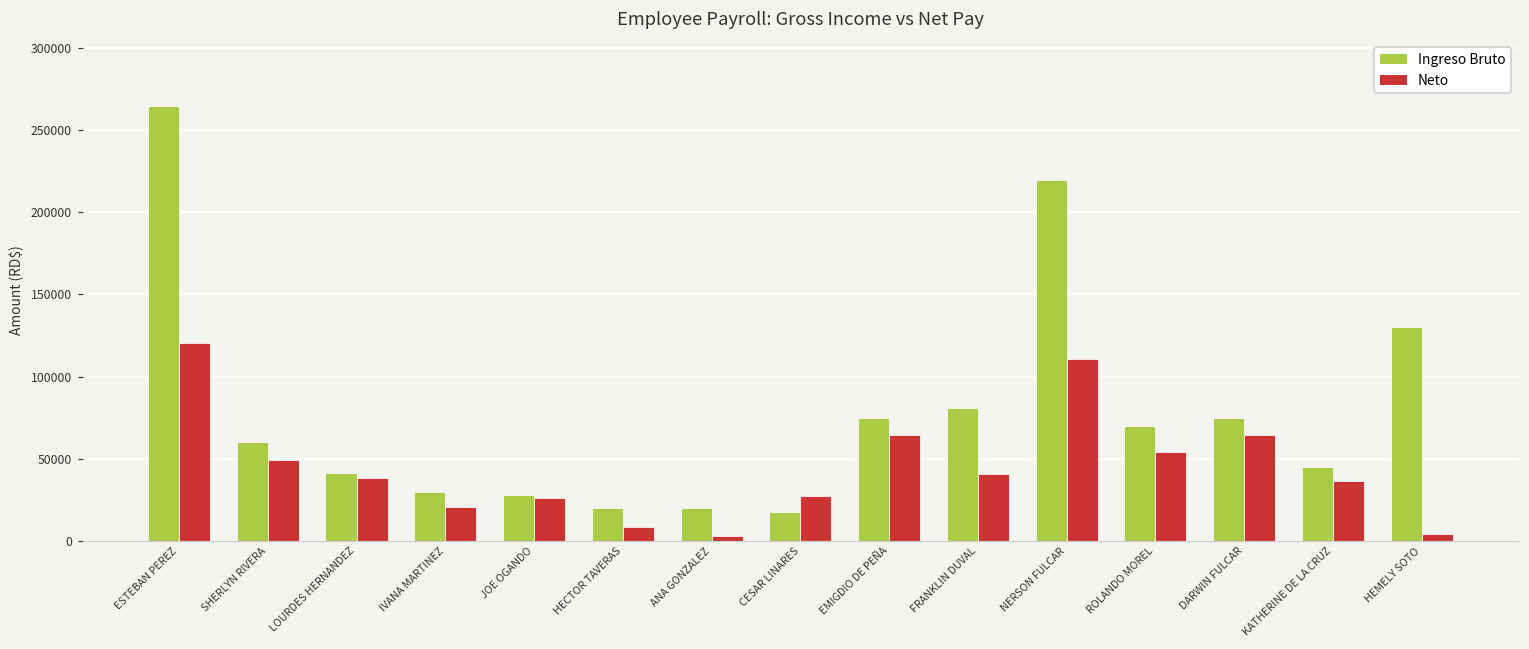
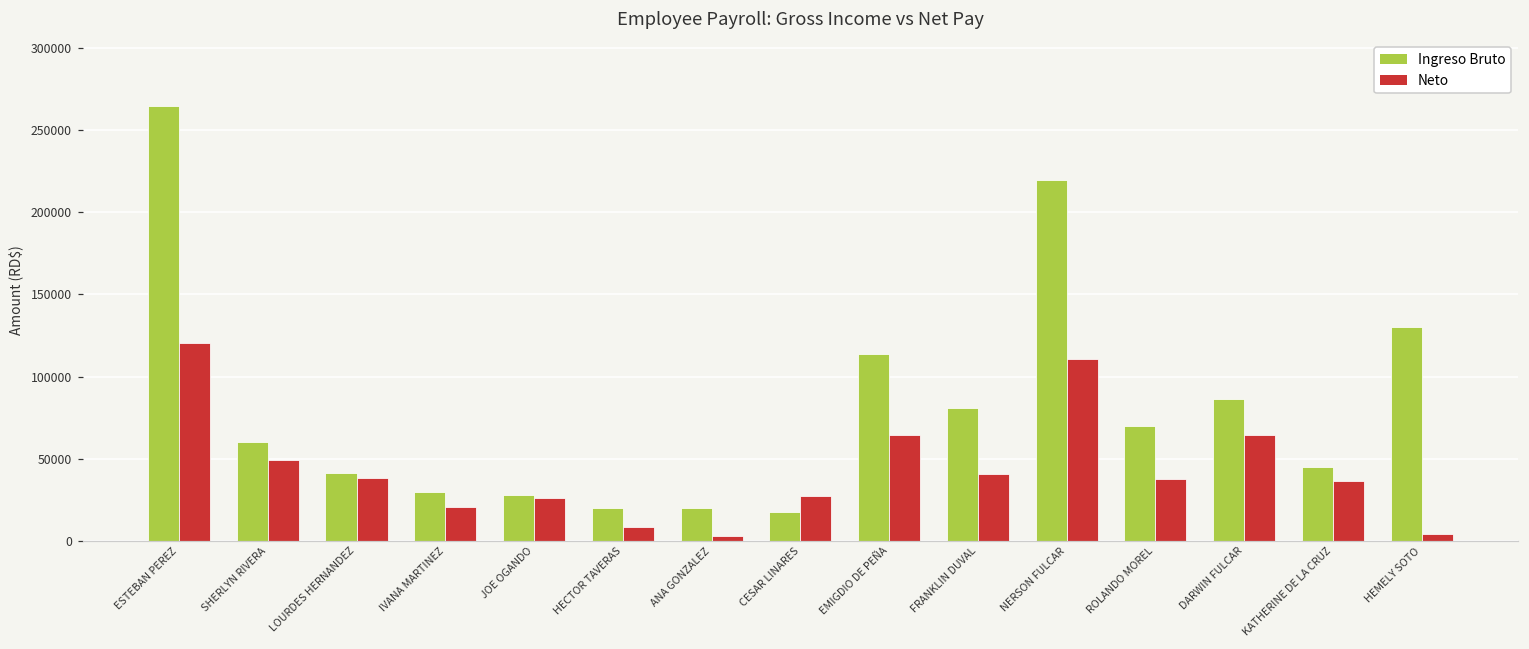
Ingreso Bruto, EMIGDIO DE PEÑA: 75000 -> 114000
Neto, ROLANDO MOREL: 54000 -> 38000
Ingreso Bruto, DARWIN FULCAR: 75000 -> 86000
